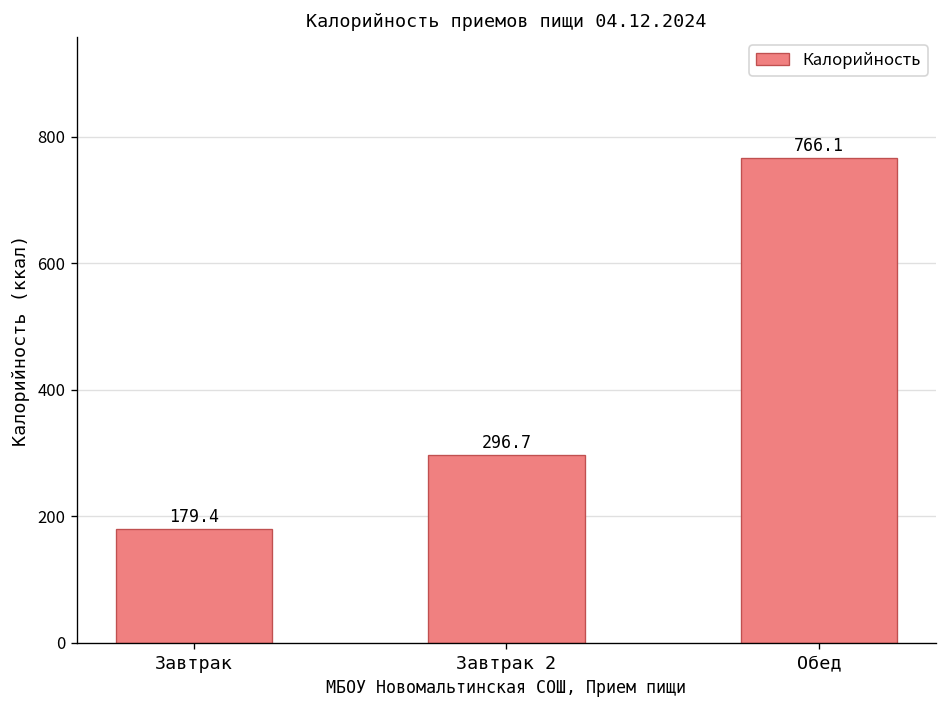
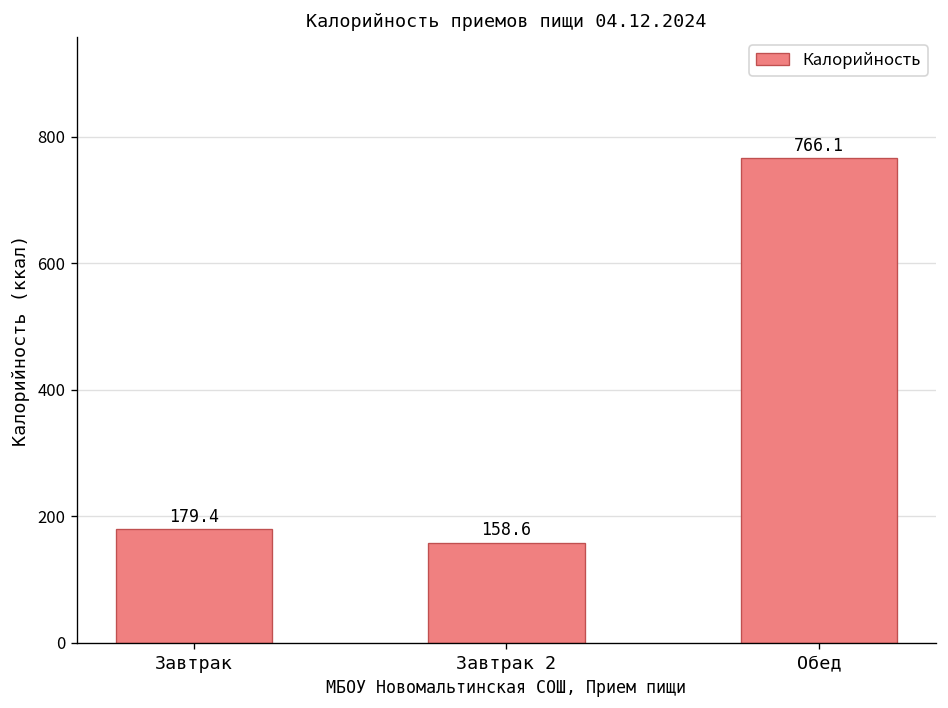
Завтрак 2: 296.7 -> 158.6
